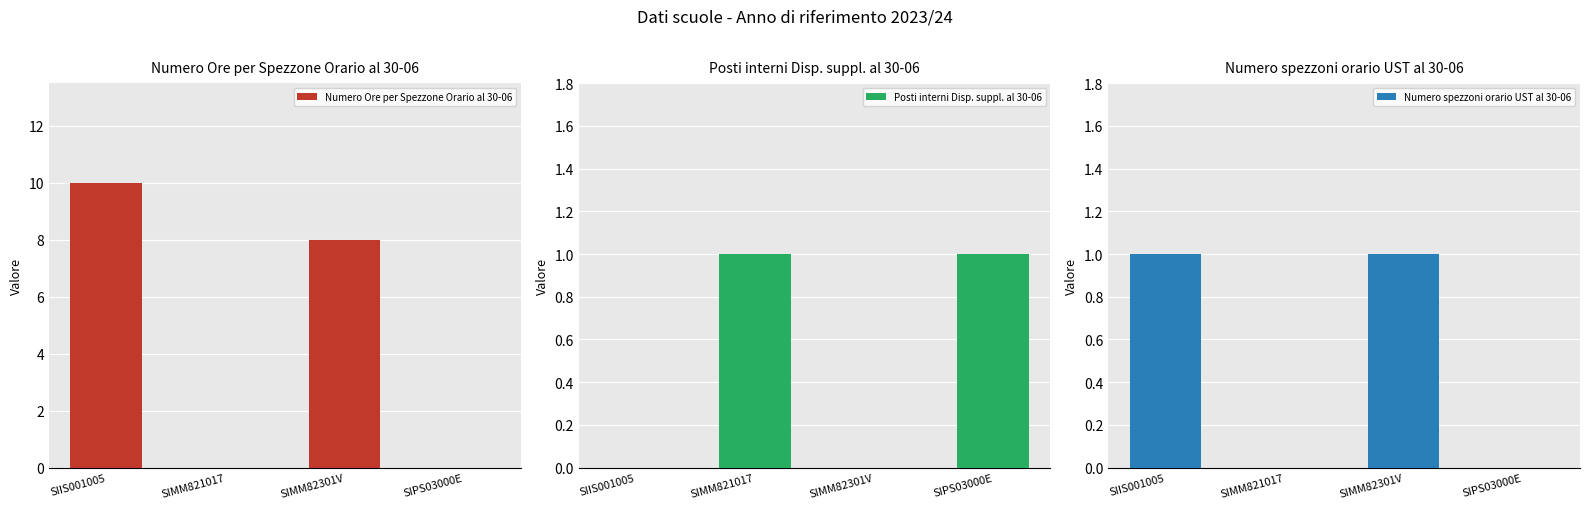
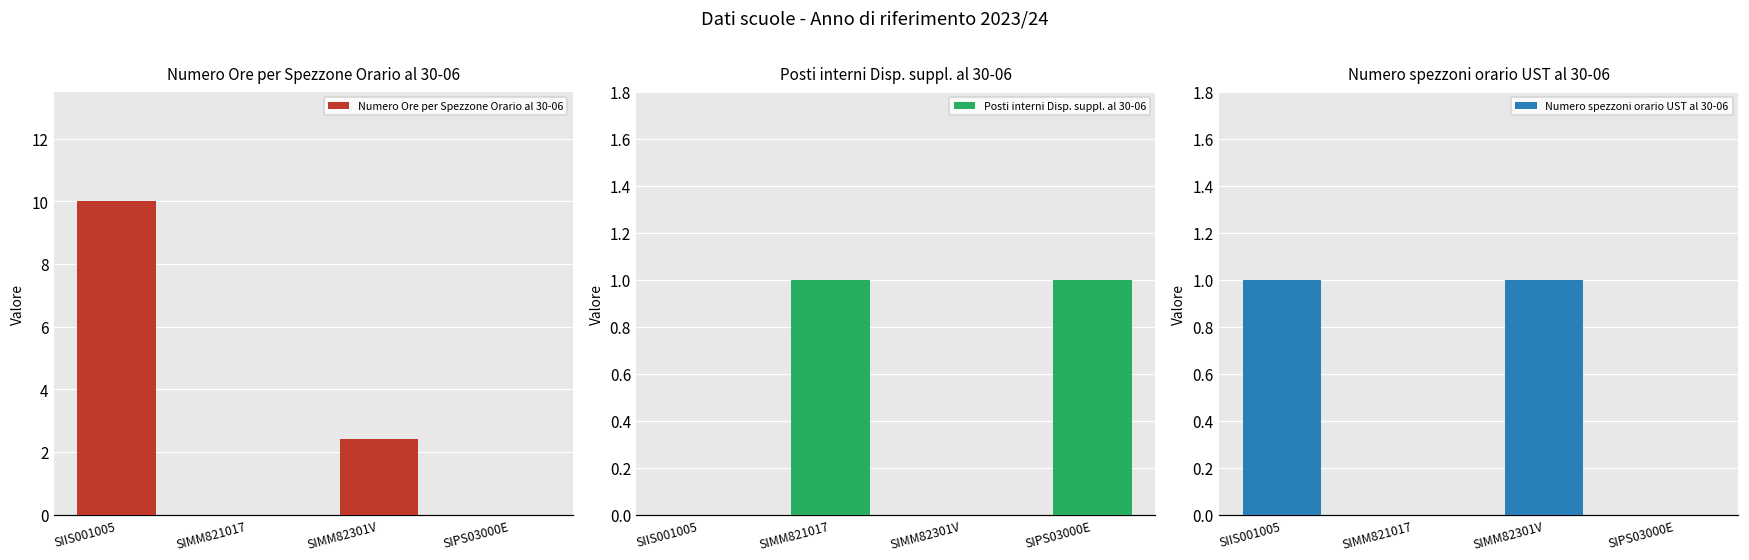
Numero Ore per Spezzone Orario al 30-06, SIMM82301V: 8.0 -> 2.4
